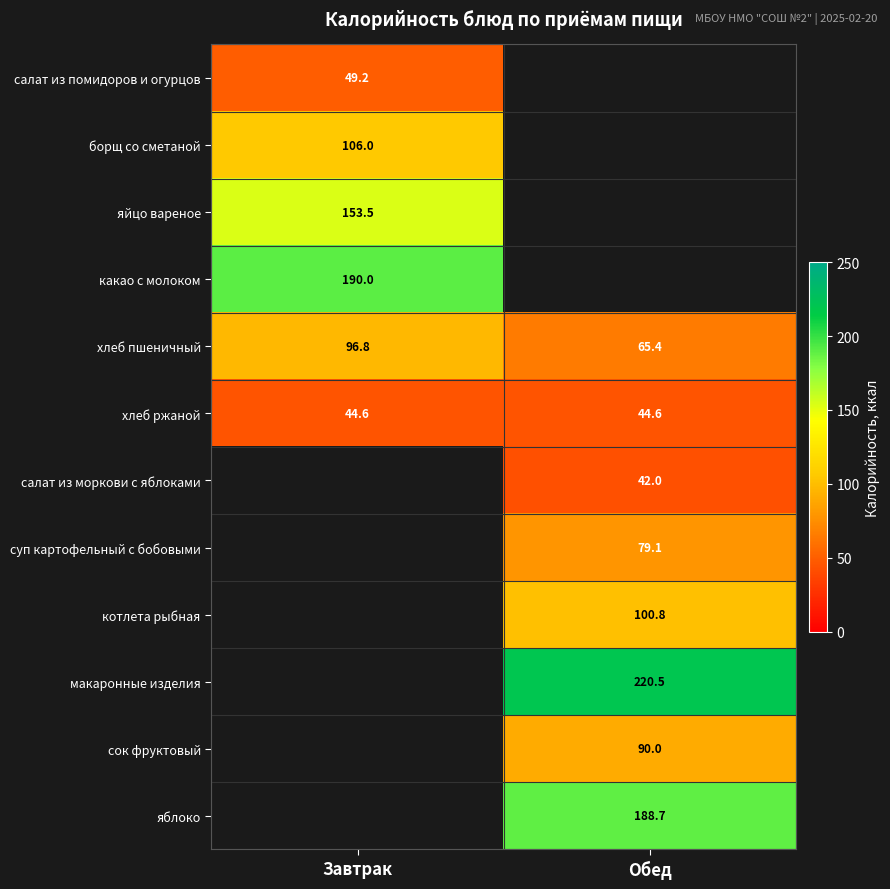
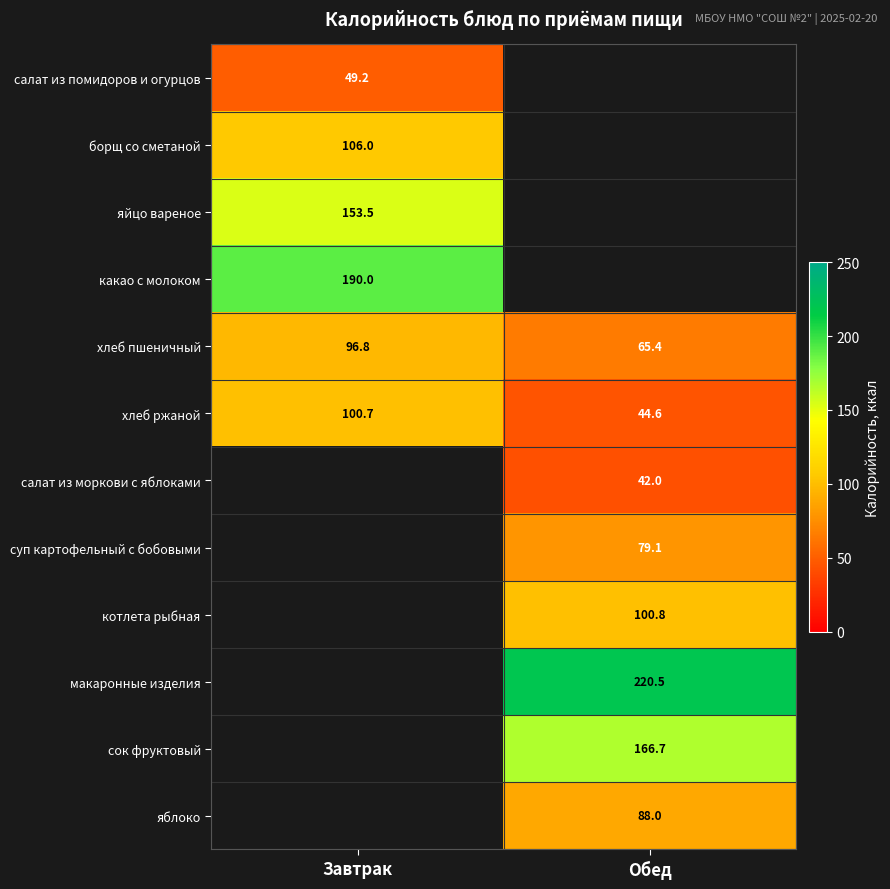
хлеб ржаной, Завтрак: 44.6 -> 100.7
сок фруктовый, Обед: 90.0 -> 166.7
яблоко, Обед: 188.7 -> 88.0
